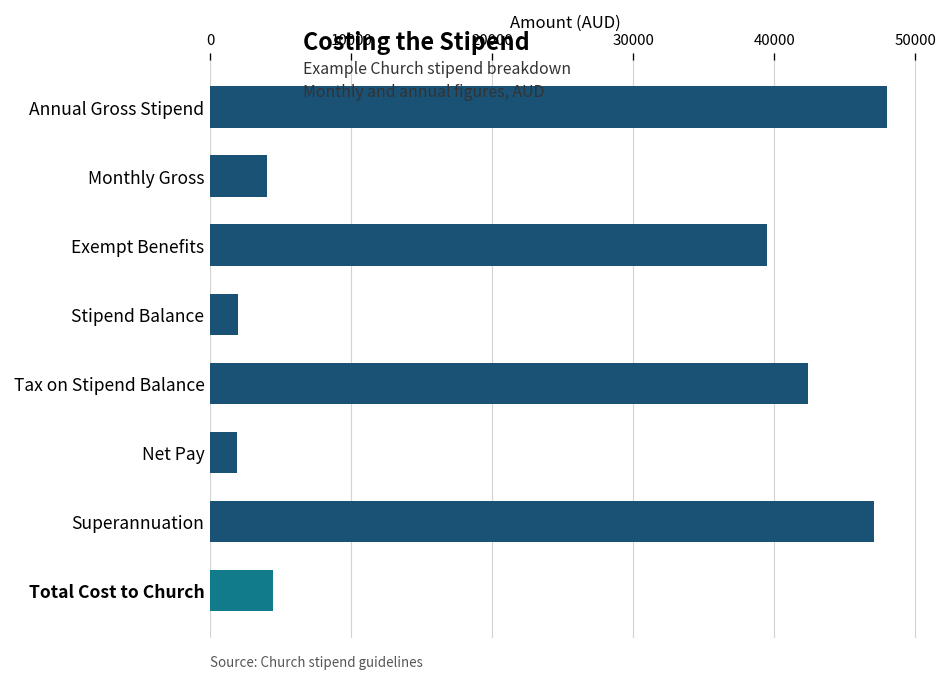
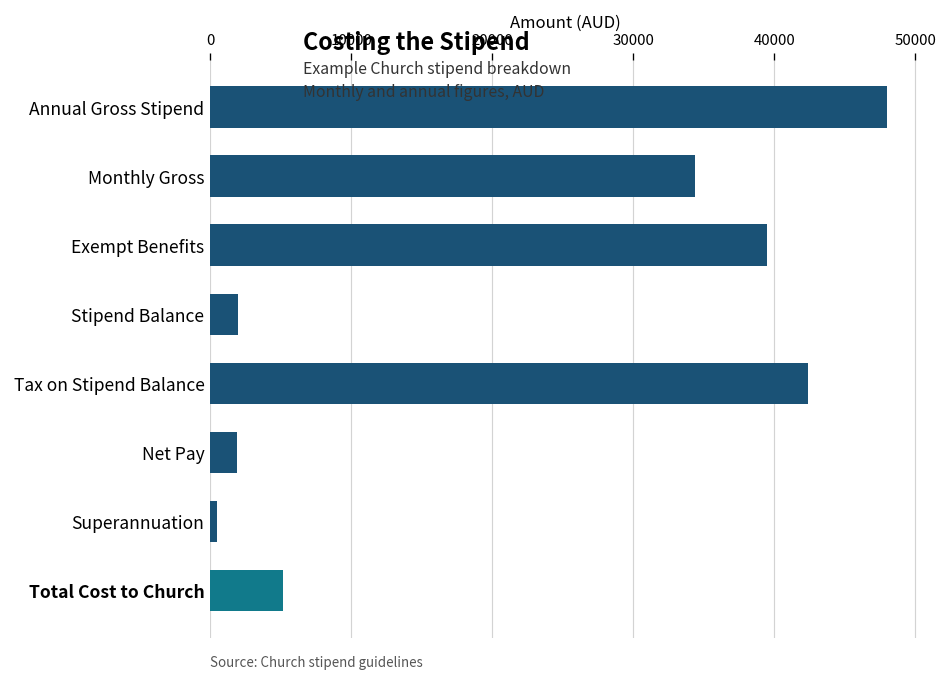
Monthly Gross: 4000 -> 34400
Superannuation: 47100 -> 500
Total Cost to Church: 4500 -> 5200
